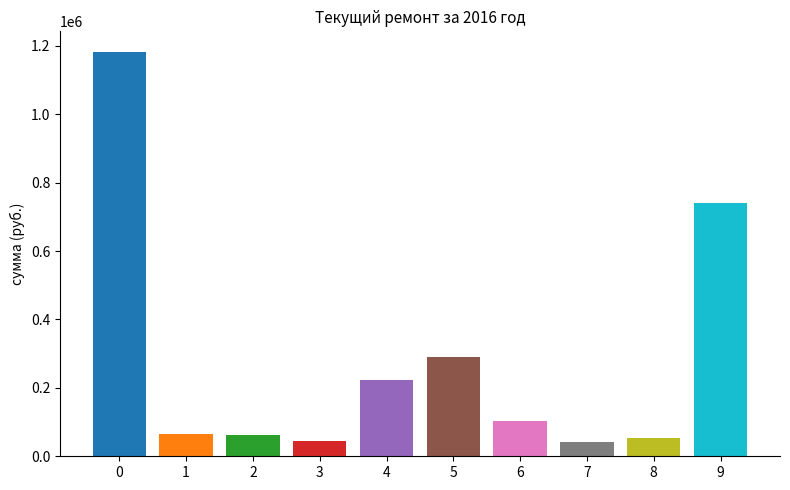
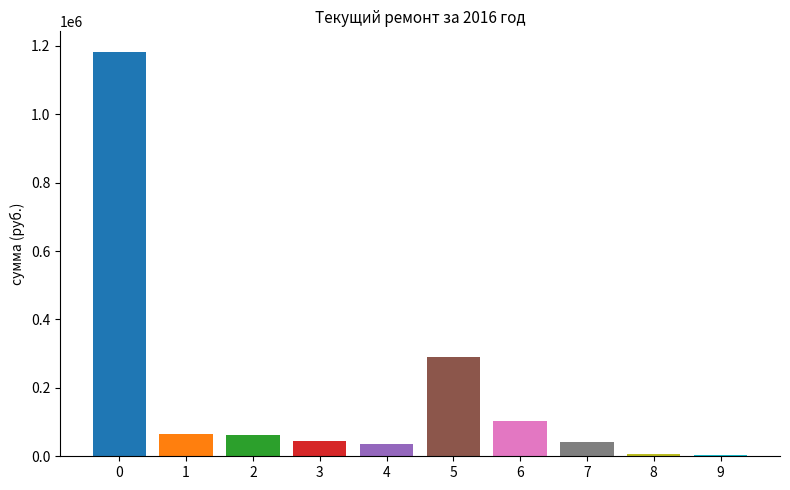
4: 220000 -> 30000
8: 50000 -> 10000
9: 740000 -> 0
